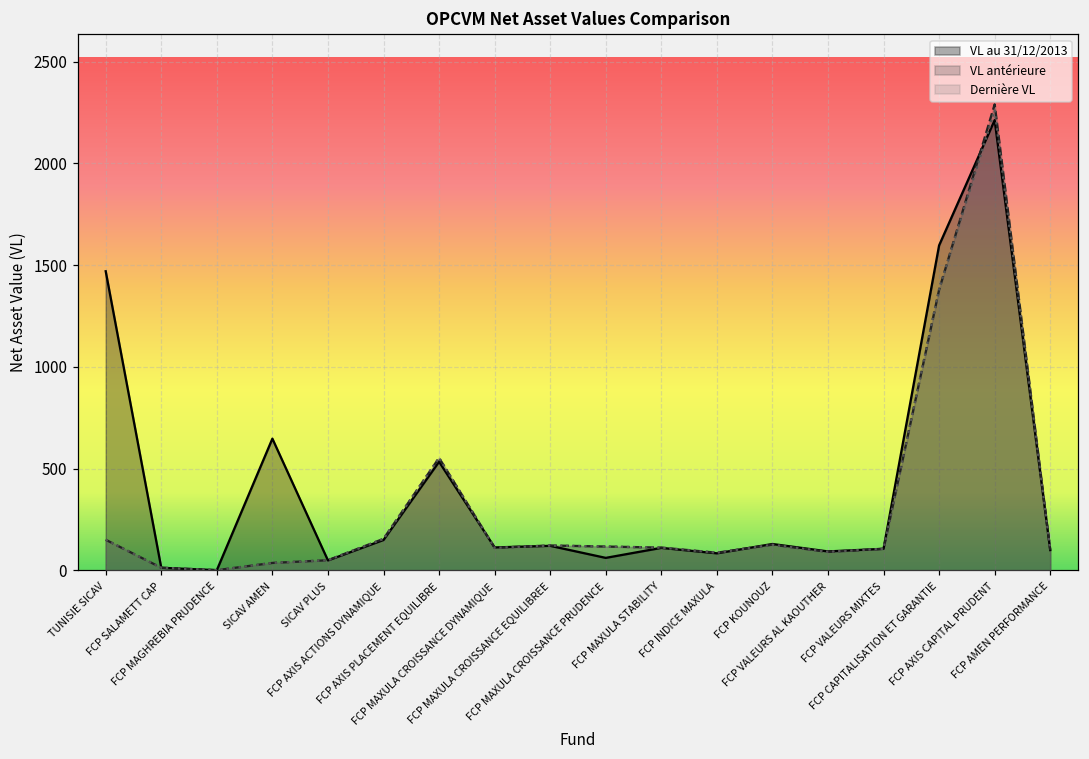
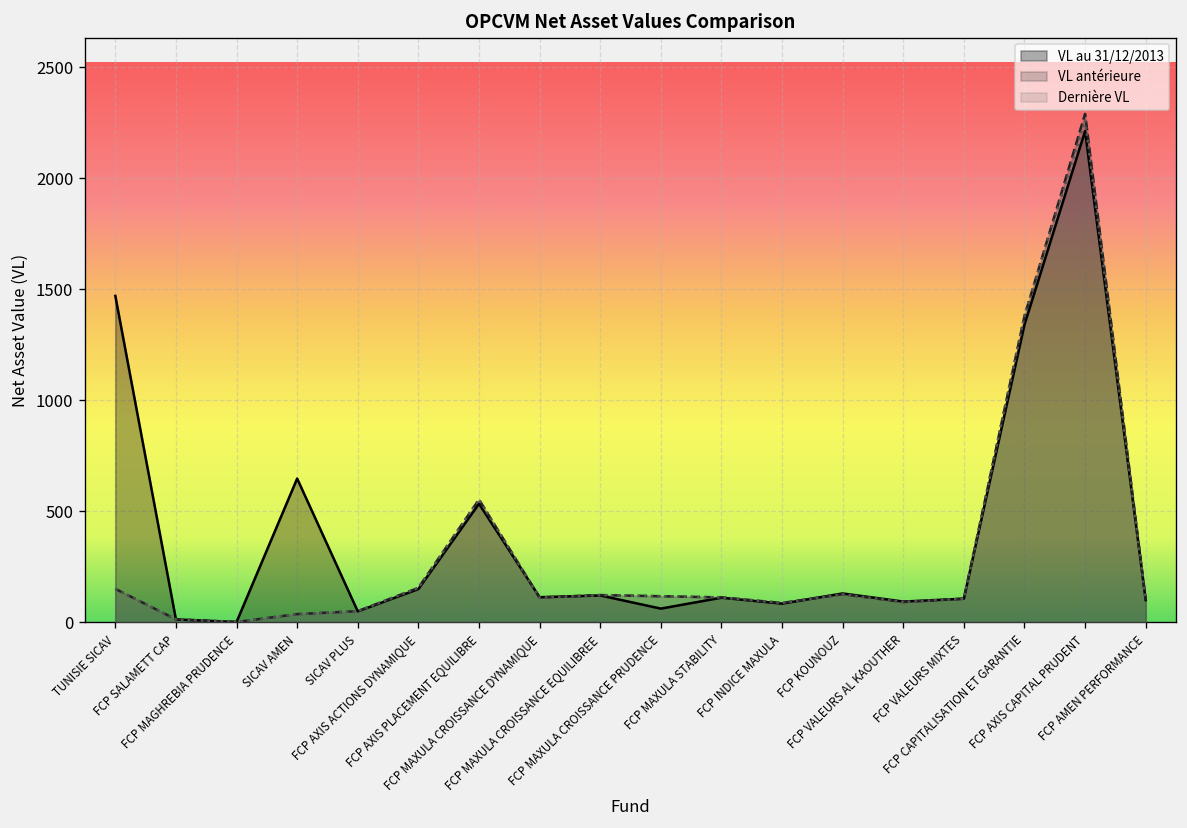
VL au 31/12/2013, FCP CAPITALISATION ET GARANTIE: 1600 -> 1340
